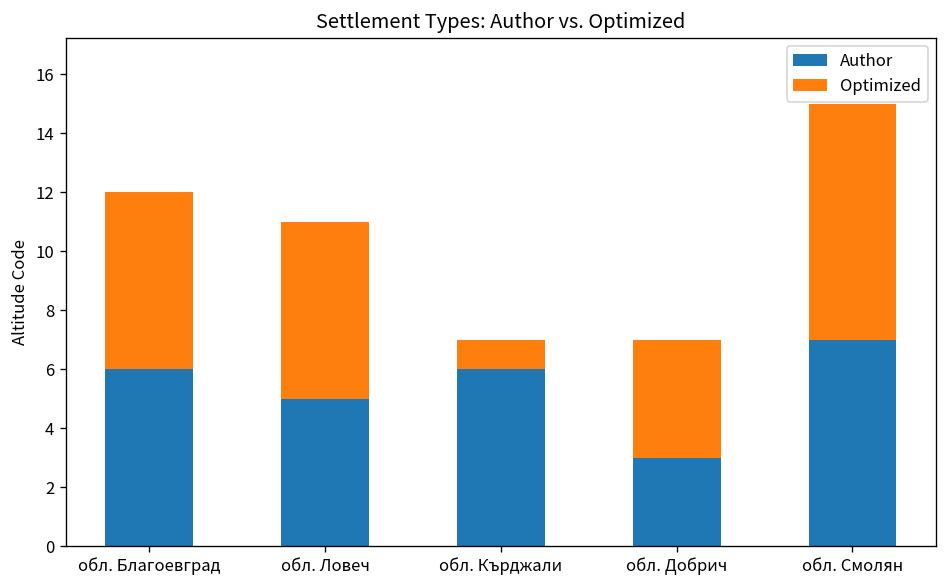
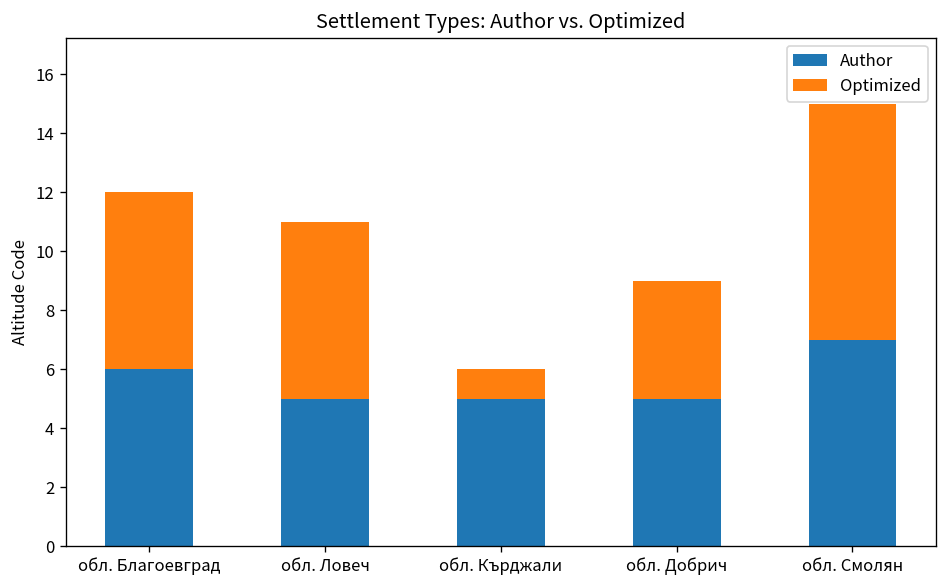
Author, обл. Кърджали: 6 -> 5
Author, обл. Добрич: 3 -> 5
